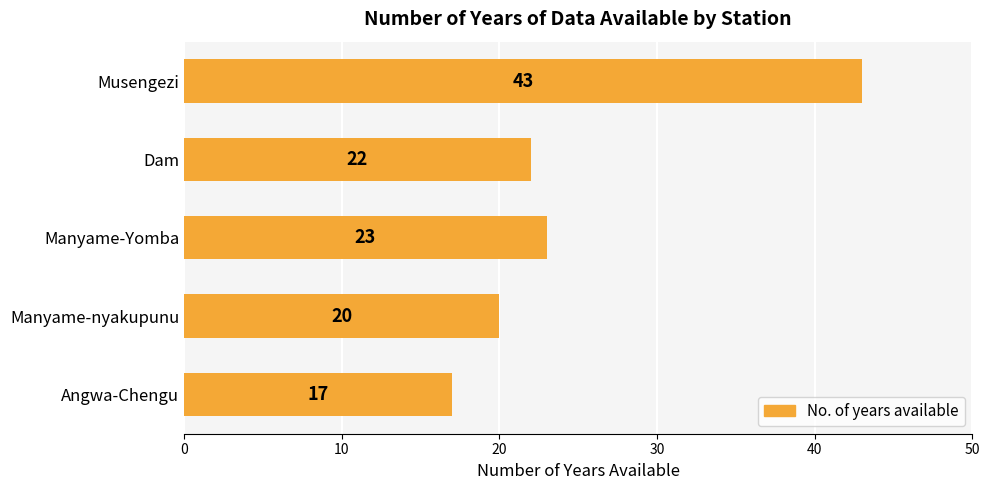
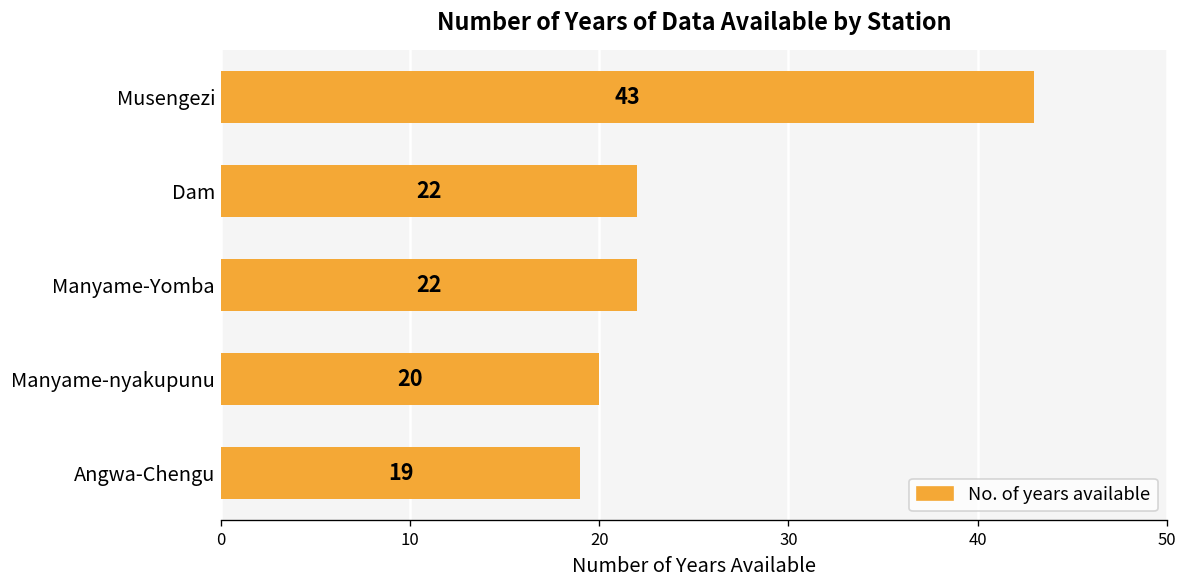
Manyame-Yomba: 23 -> 22
Angwa-Chengu: 17 -> 19
